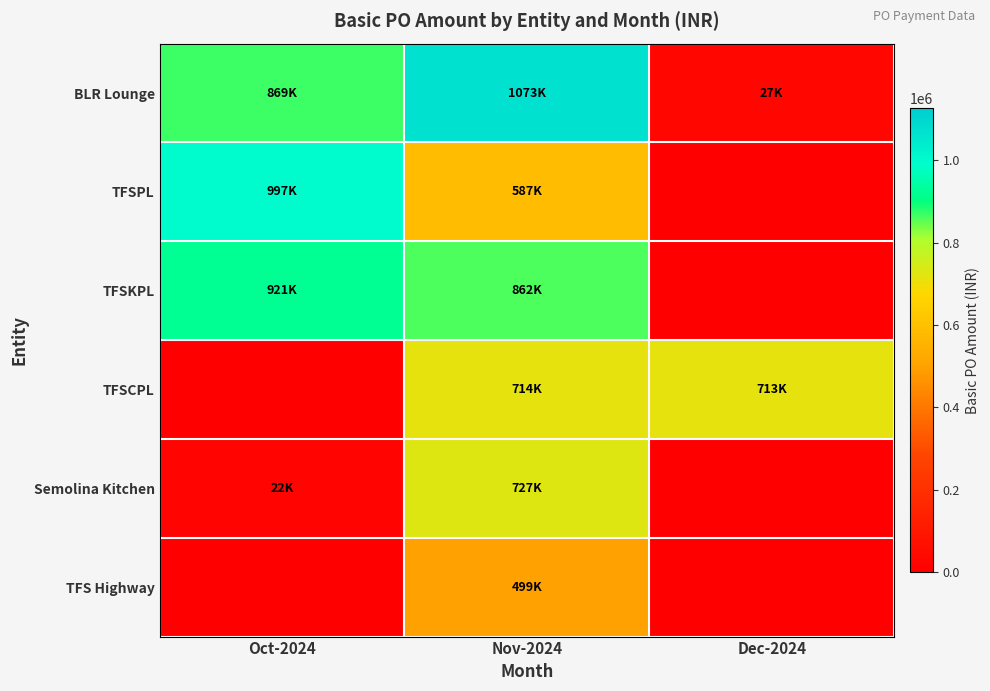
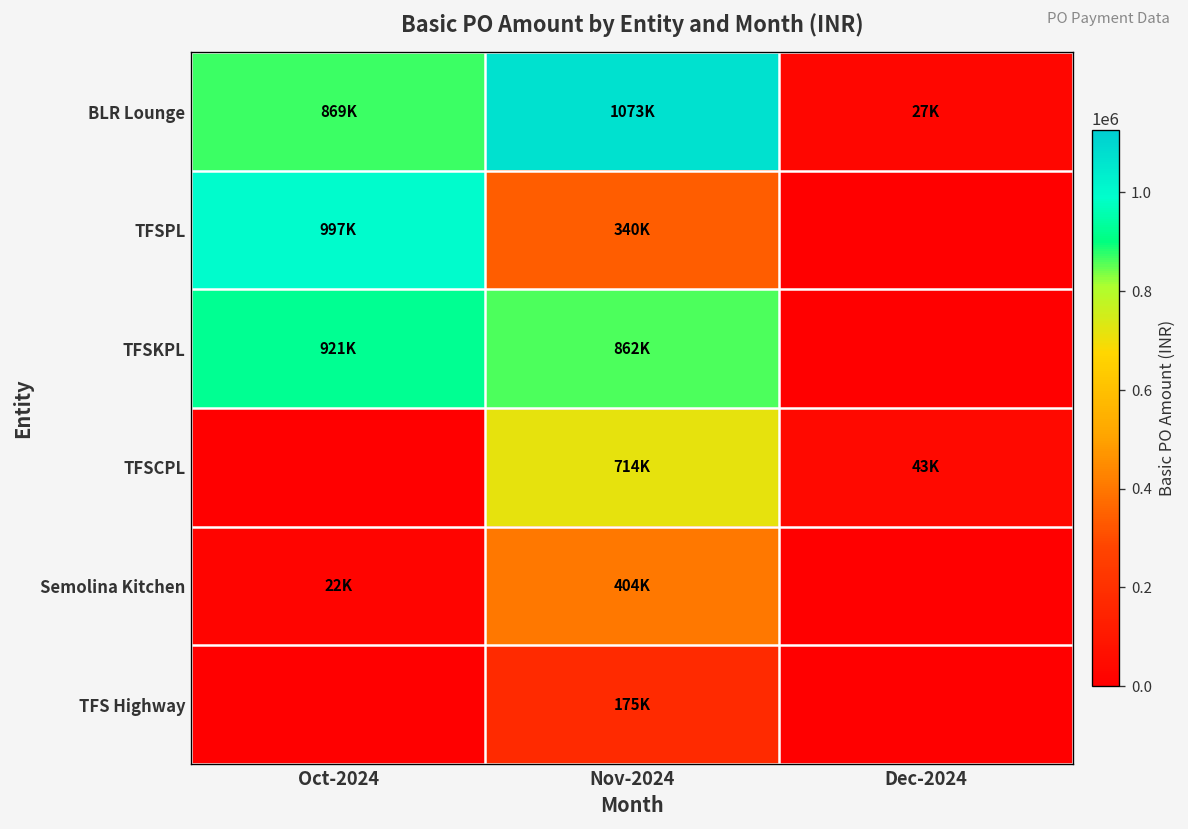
TFSPL, Nov-2024: 587K -> 340K
TFSCPL, Dec-2024: 713K -> 43K
Semolina Kitchen, Nov-2024: 727K -> 404K
TFS Highway, Nov-2024: 499K -> 175K
